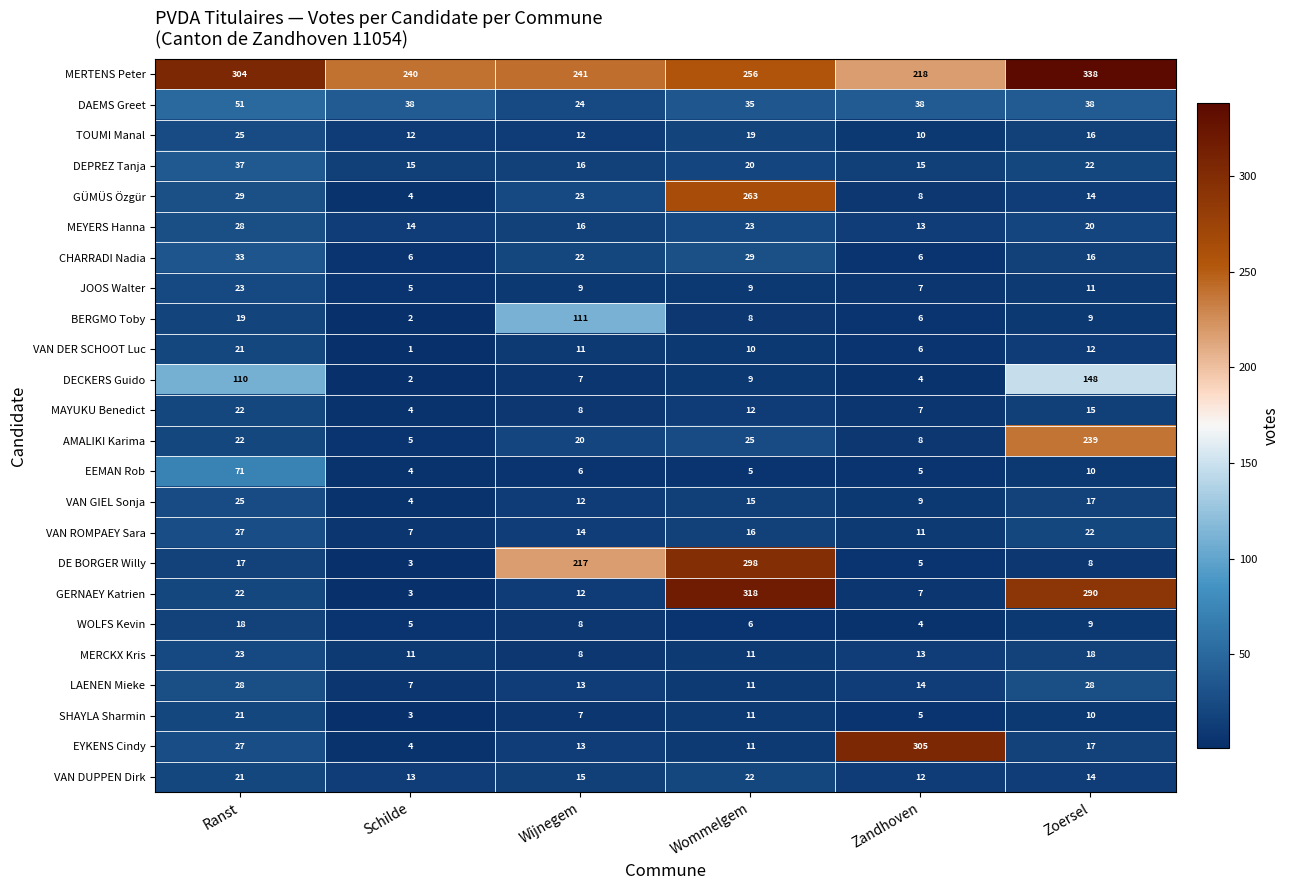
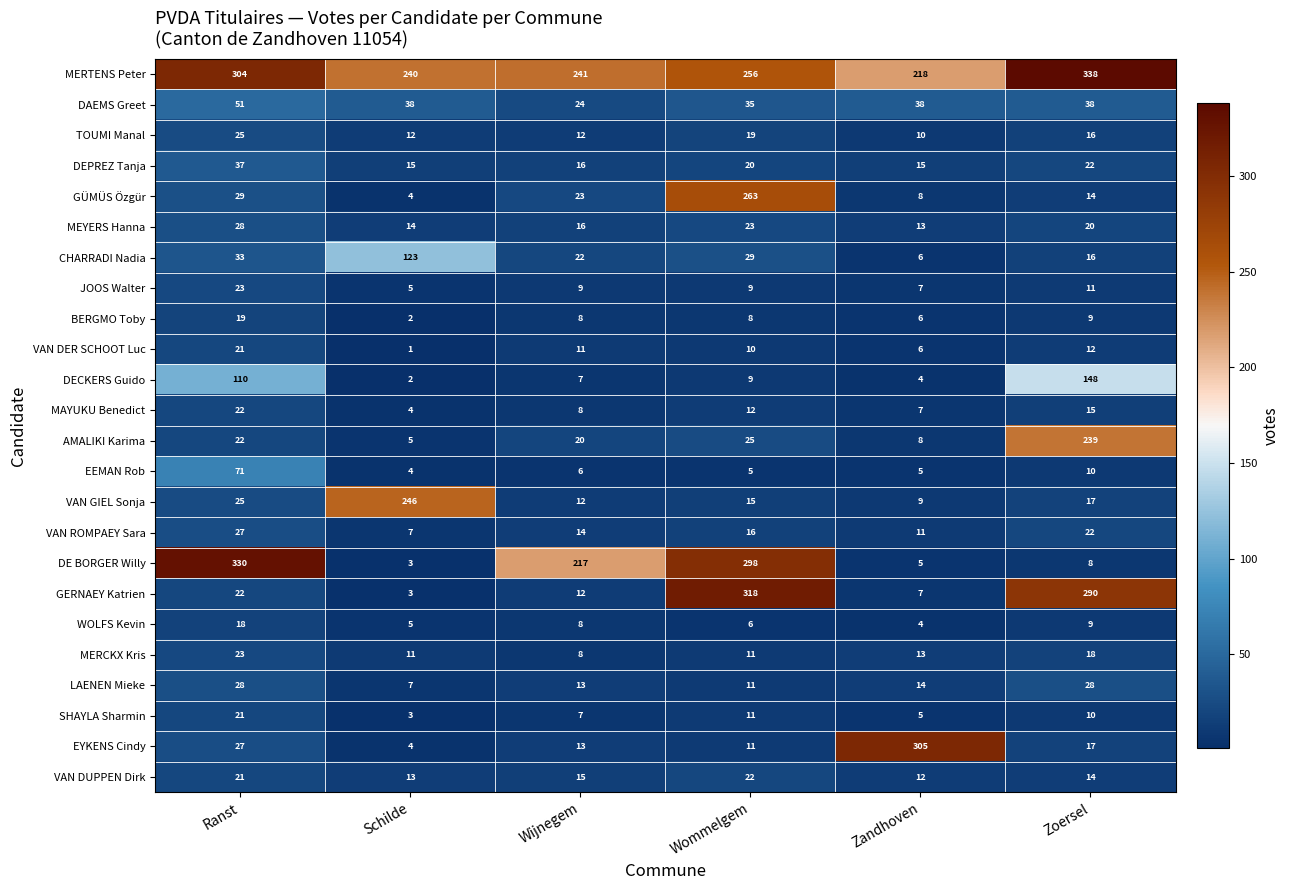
CHARRADI Nadia, Schilde: 6 -> 123
BERGMO Toby, Wijnegem: 111 -> 8
VAN GIEL Sonja, Schilde: 4 -> 246
DE BORGER Willy, Ranst: 17 -> 330
